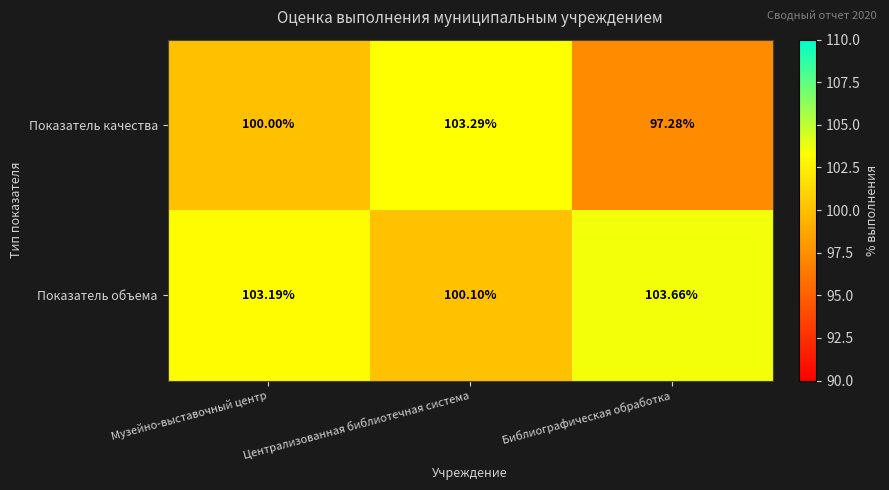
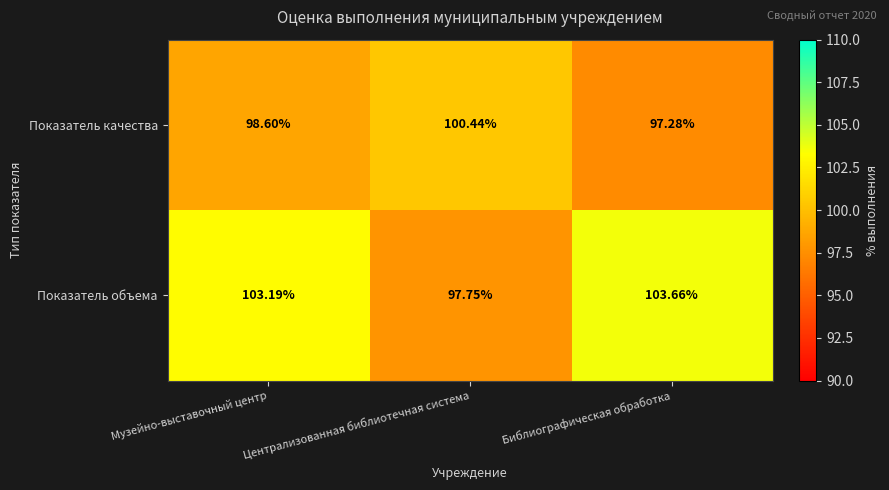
Показатель качества, Музейно-выставочный центр: 100.00% -> 98.60%
Показатель качества, Централизованная библиотечная система: 103.29% -> 100.44%
Показатель объема, Централизованная библиотечная система: 100.10% -> 97.75%
